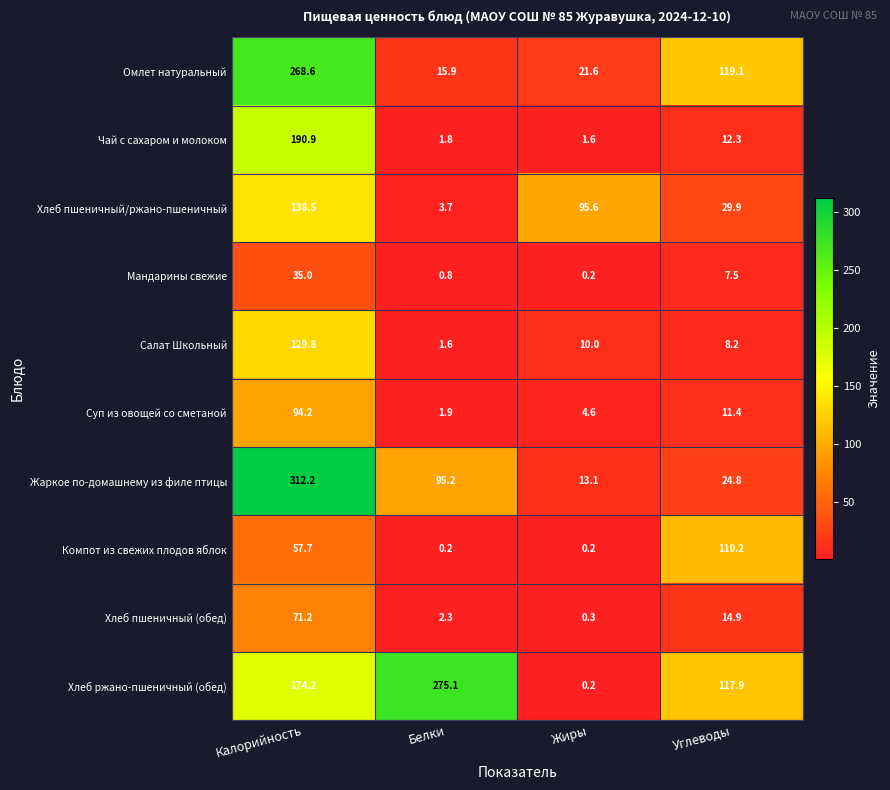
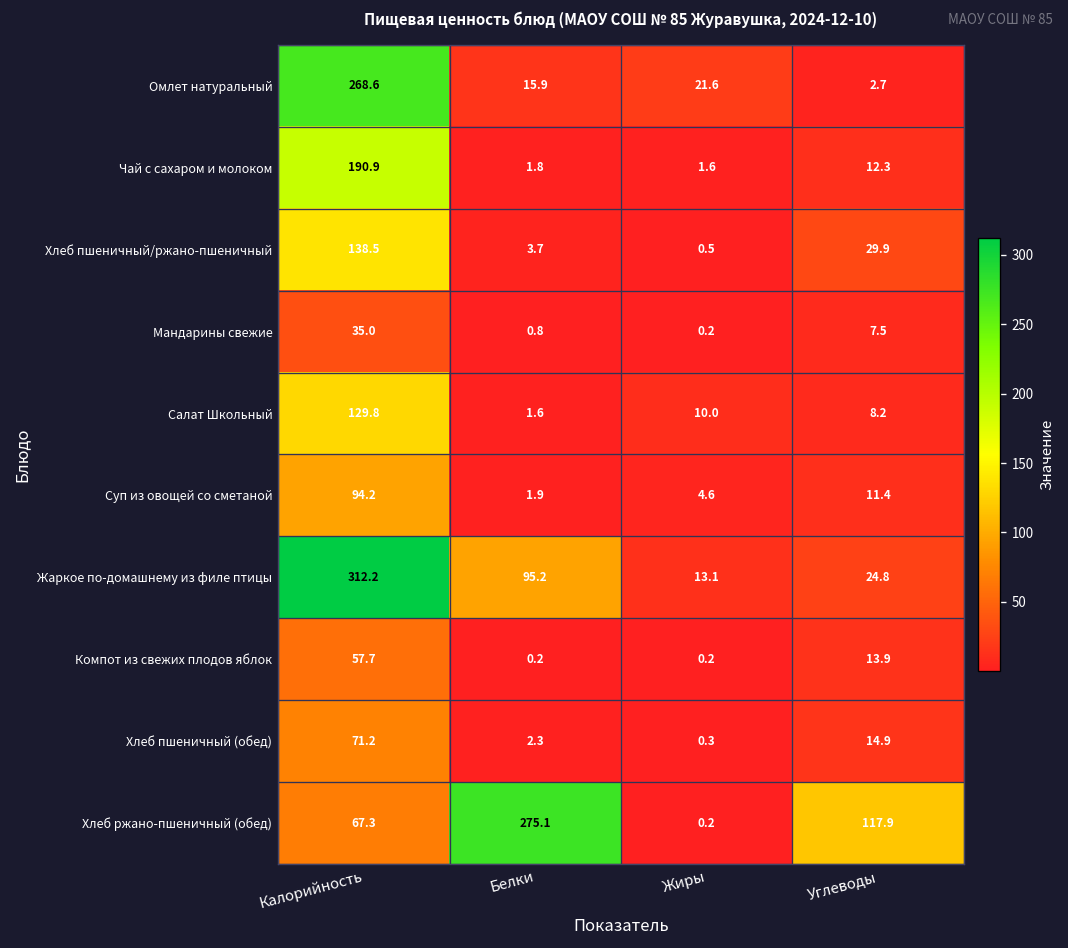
Омлет натуральный, Углеводы: 119.1 -> 2.7
Хлеб пшеничный/ржано-пшеничный, Жиры: 95.6 -> 0.5
Компот из свежих плодов яблок, Углеводы: 110.2 -> 13.9
Хлеб ржано-пшеничный (обед), Калорийность: 174.2 -> 67.3
